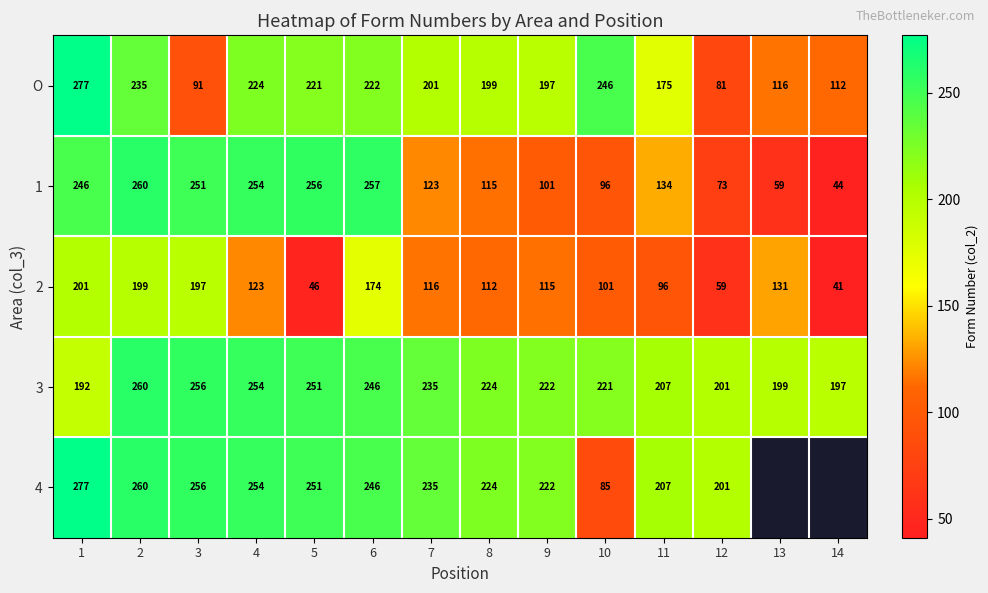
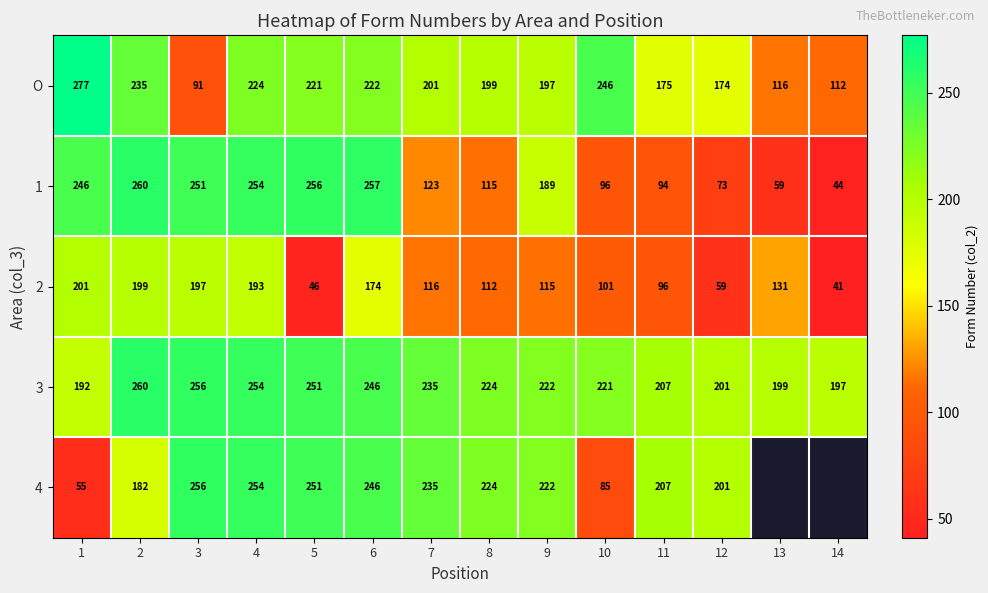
O, 12: 81 -> 174
1, 9: 101 -> 189
1, 11: 134 -> 94
2, 4: 123 -> 193
4, 1: 277 -> 55
4, 2: 260 -> 182
